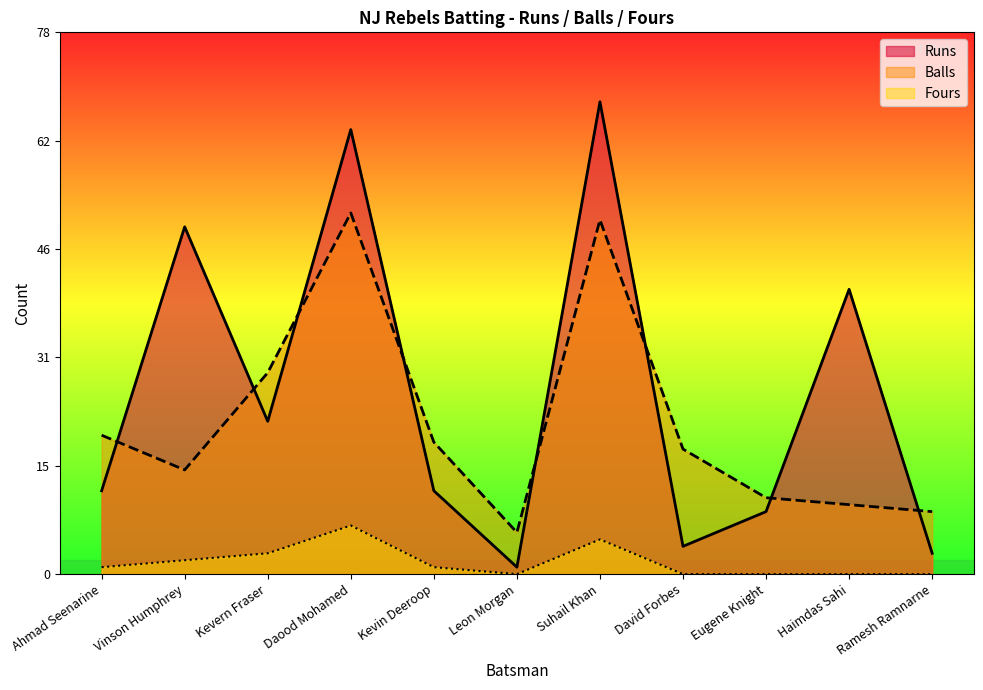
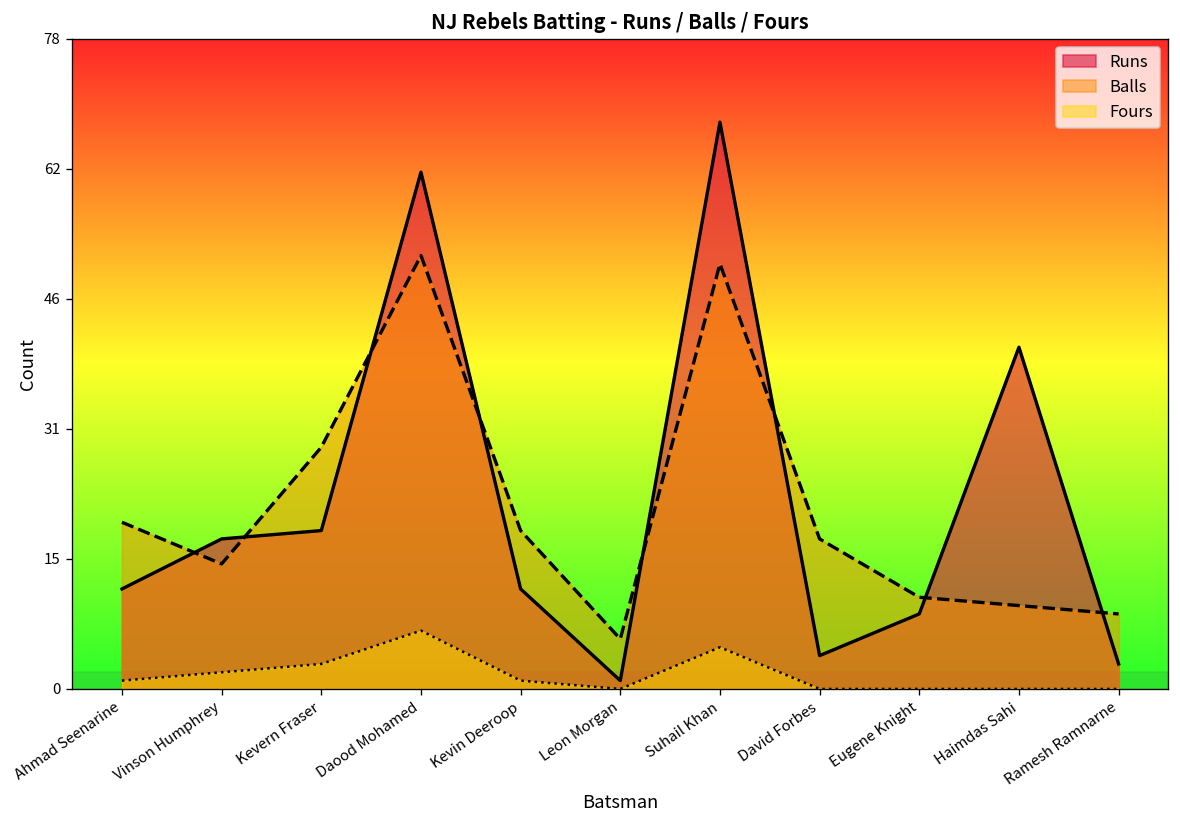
Runs, Vinson Humphrey: 50 -> 18
Runs, Kevern Fraser: 22 -> 19
Runs, Daood Mohamed: 64 -> 62
